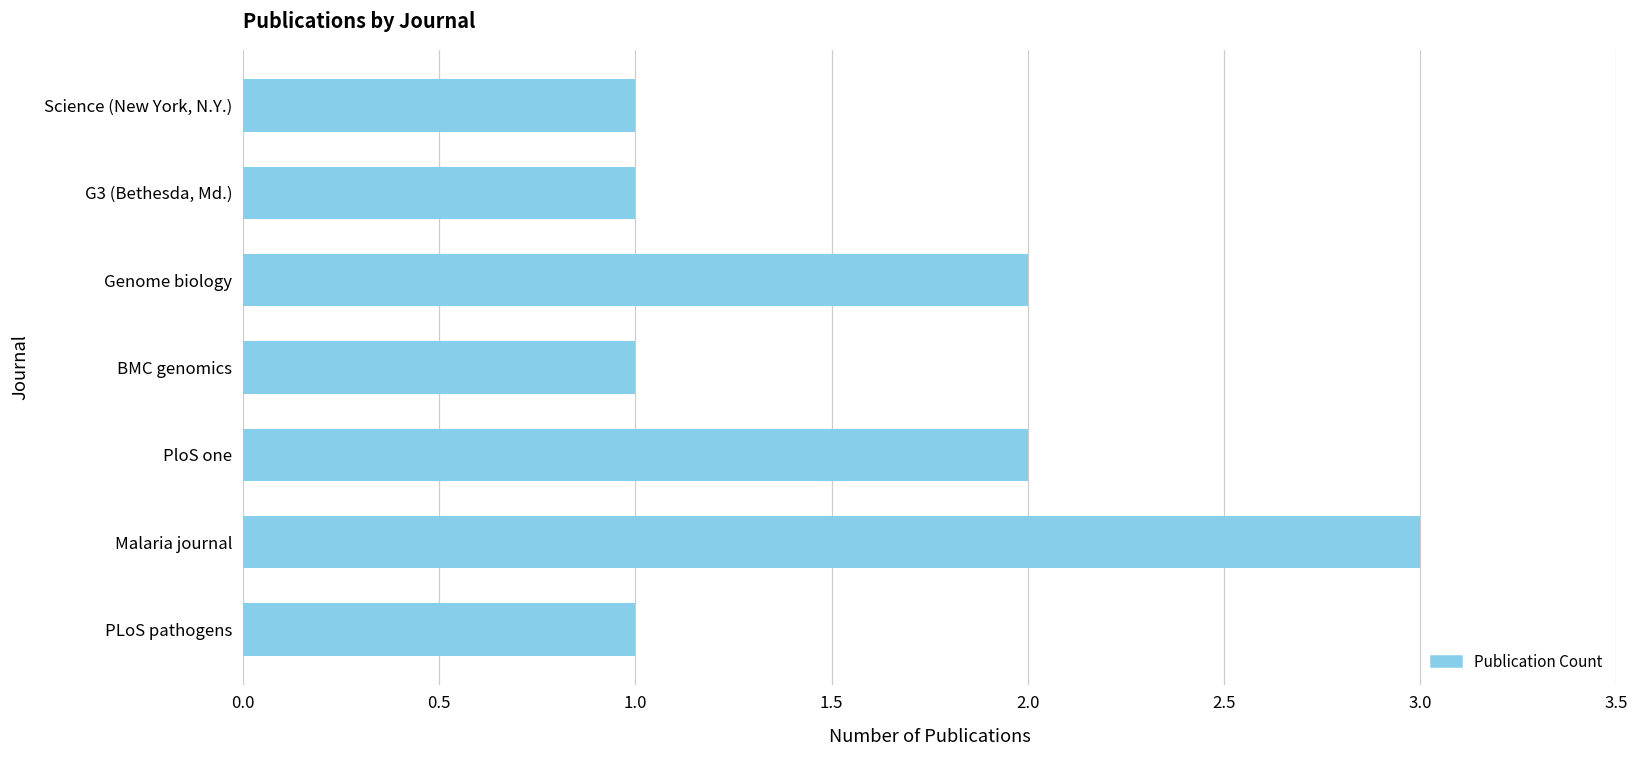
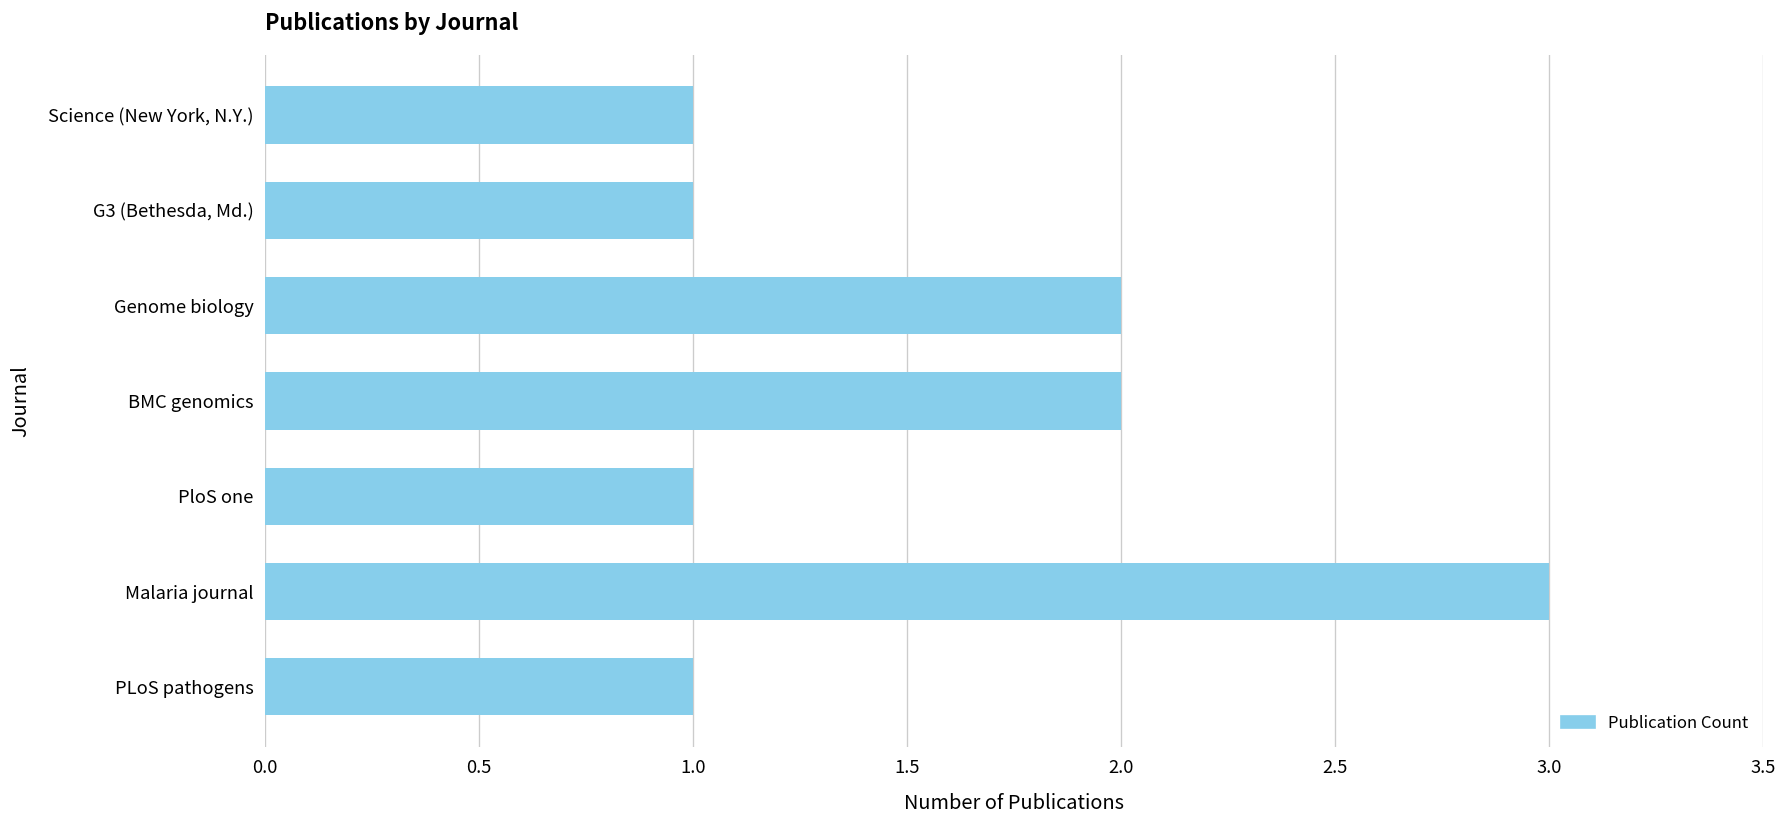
BMC genomics: 1 -> 2
PloS one: 2 -> 1
